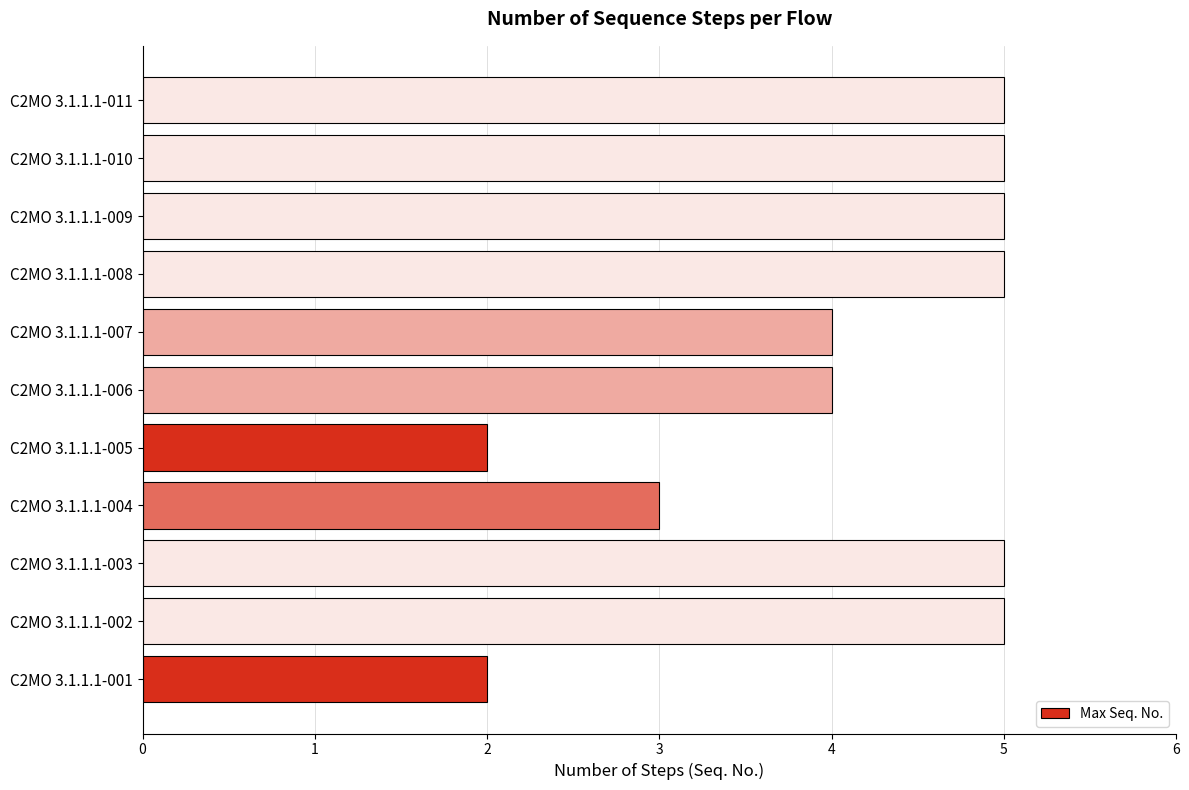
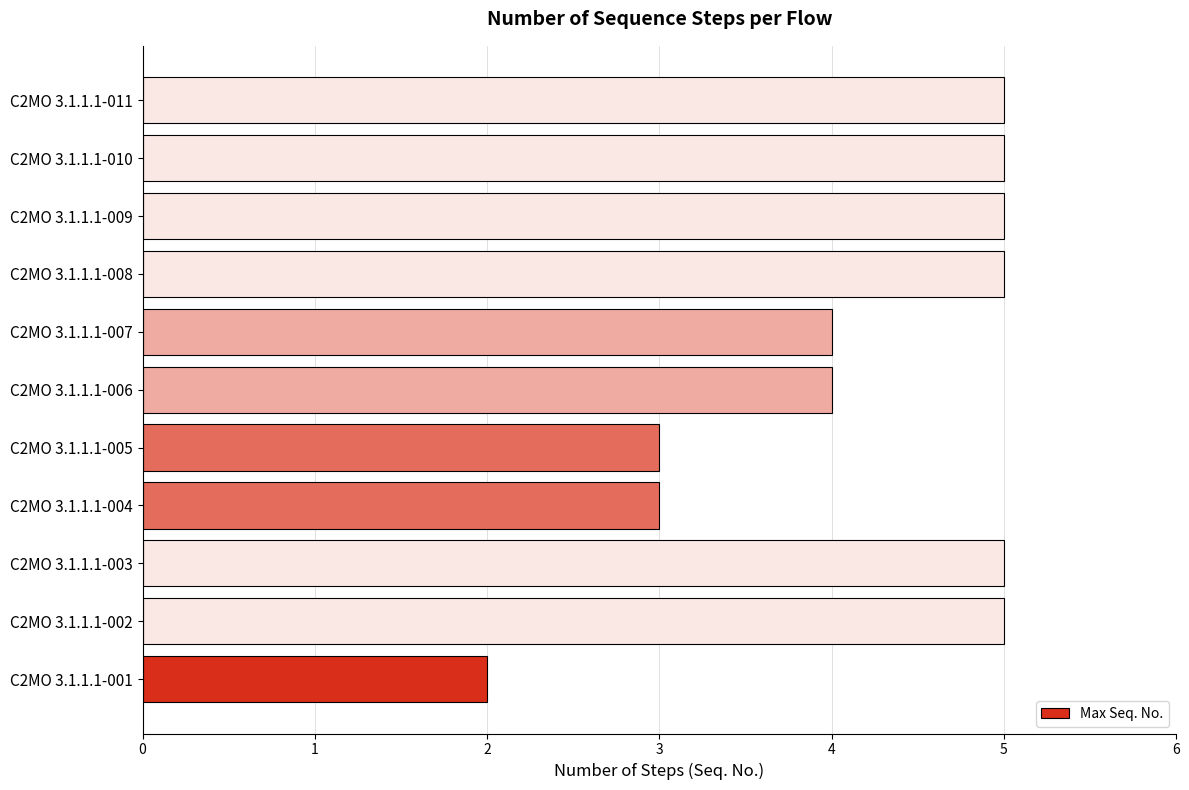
C2MO 3.1.1.1-005: 2 -> 3
